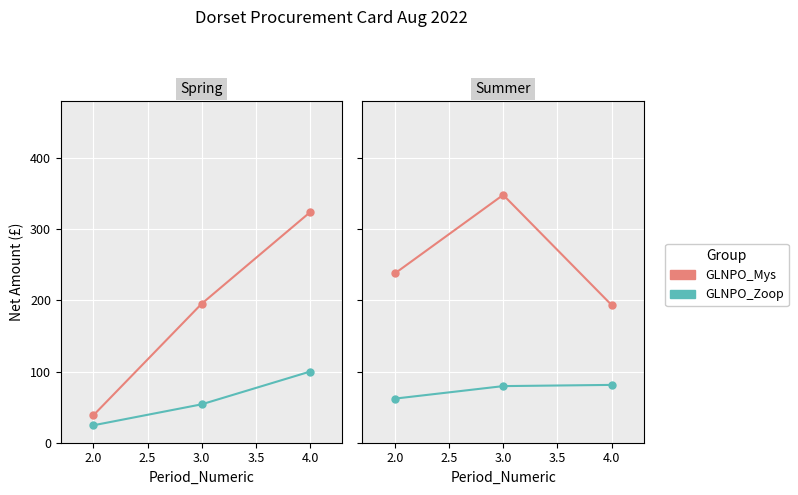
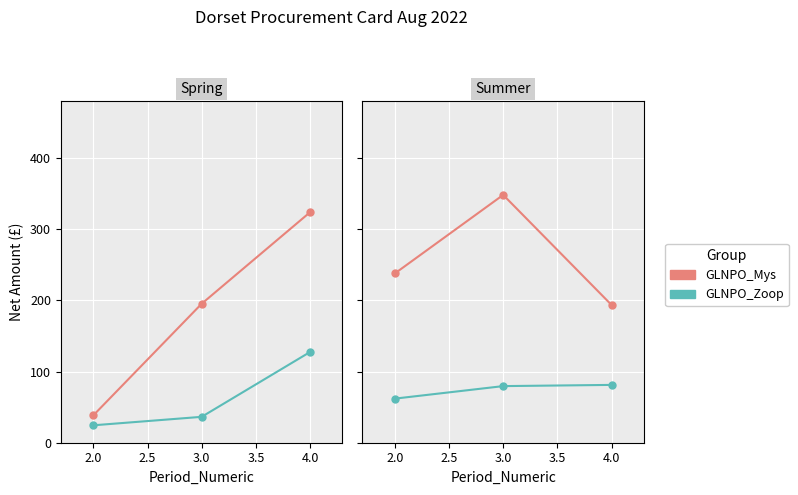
Spring, GLNPO_Zoop, 3.0: 50 -> 40
Spring, GLNPO_Zoop, 4.0: 100 -> 130
